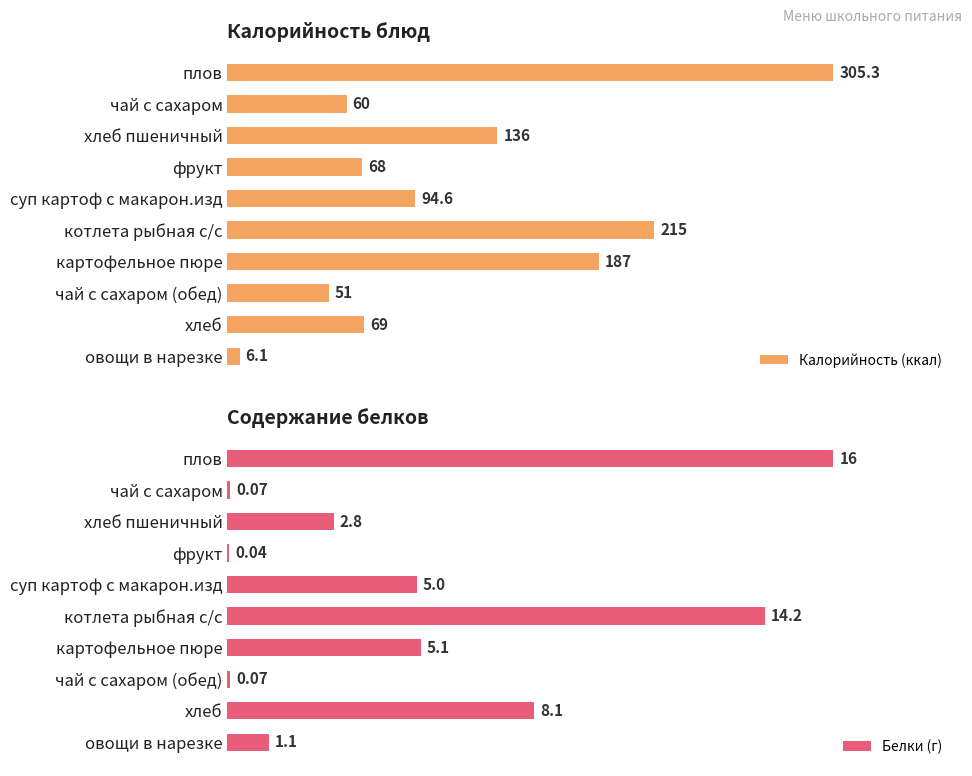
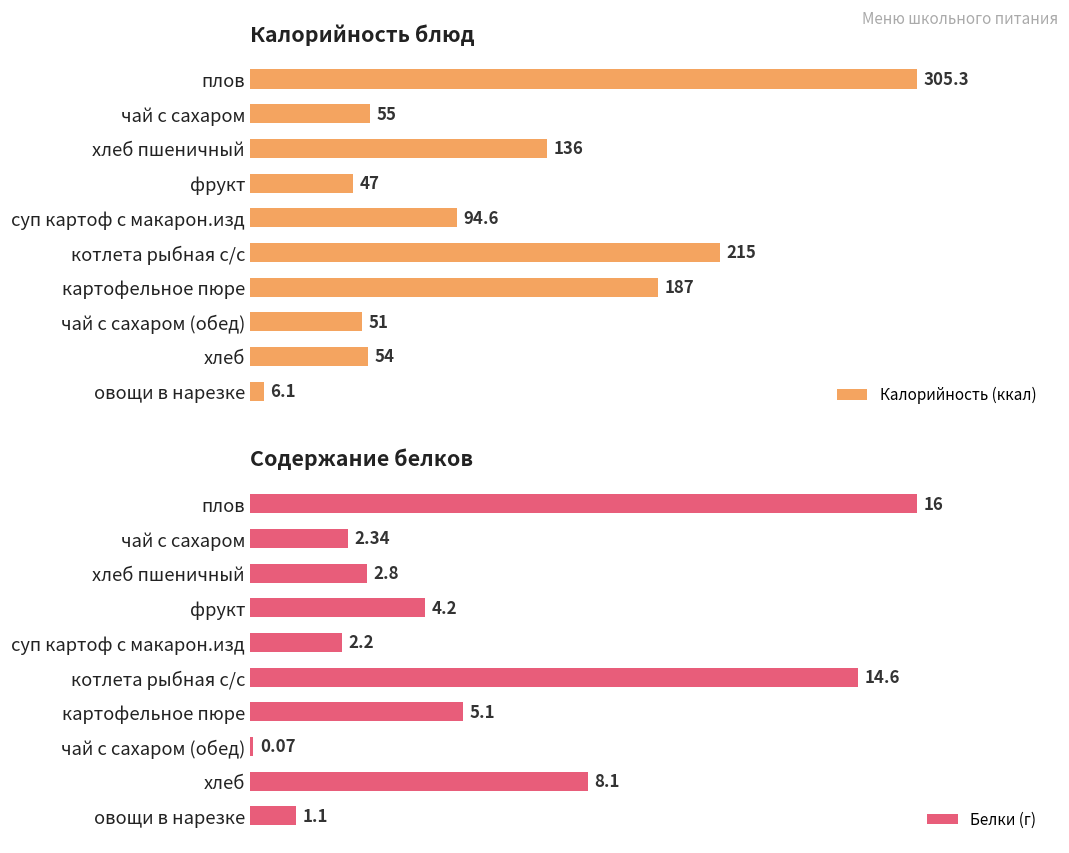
Калорийность блюд, чай с сахаром: 60 -> 55
Калорийность блюд, фрукт: 68 -> 47
Калорийность блюд, хлеб: 69 -> 54
Содержание белков, чай с сахаром: 0.07 -> 2.34
Содержание белков, фрукт: 0.04 -> 4.2
Содержание белков, суп картоф с макарон.изд: 5.0 -> 2.2
Содержание белков, котлета рыбная с/с: 14.2 -> 14.6
